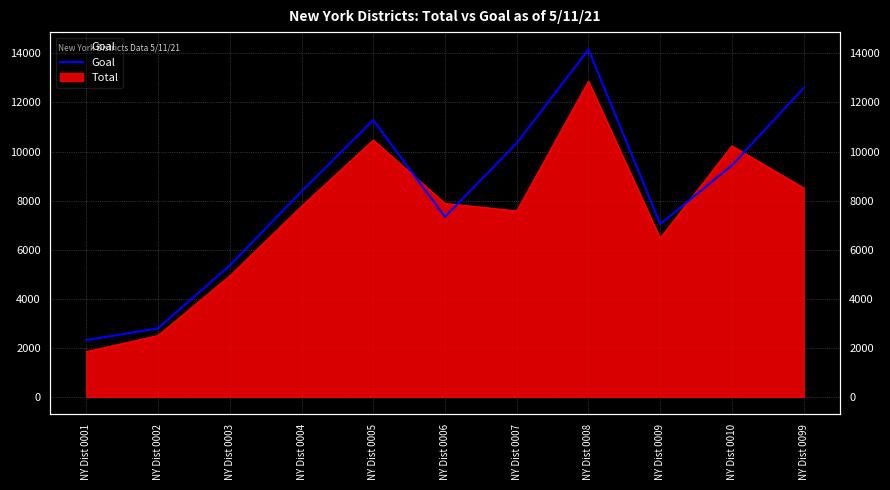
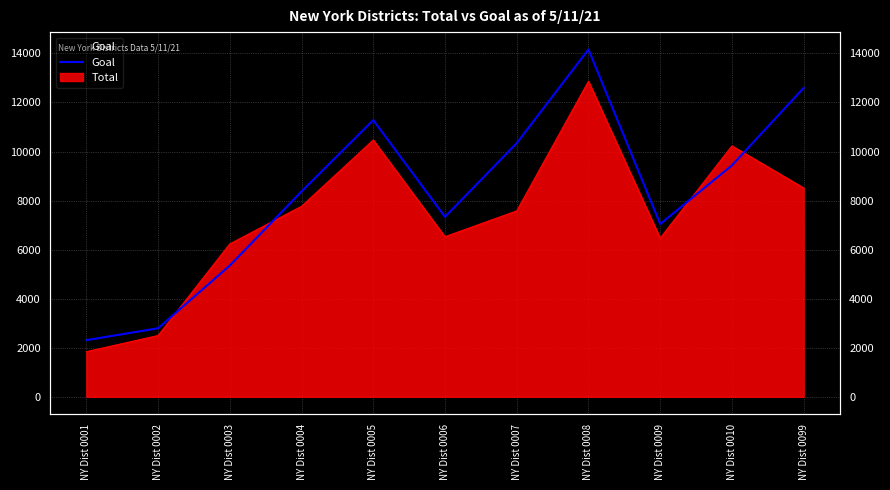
Total, NY Dist 0003: 4900 -> 6200
Total, NY Dist 0006: 7900 -> 6500
